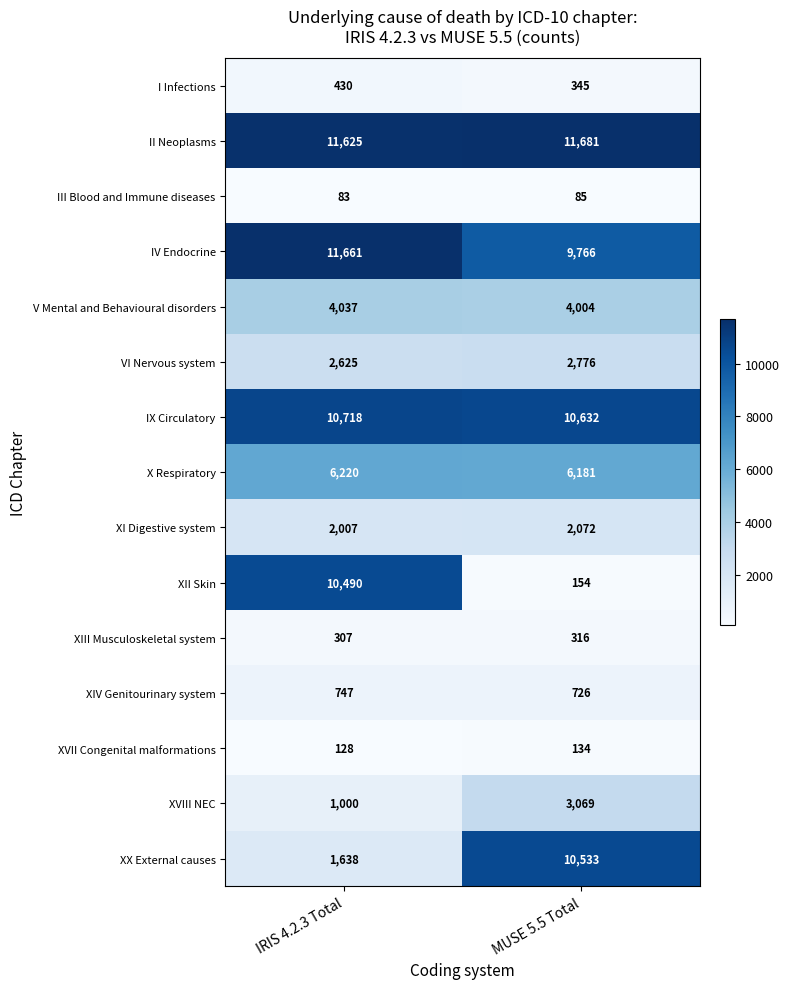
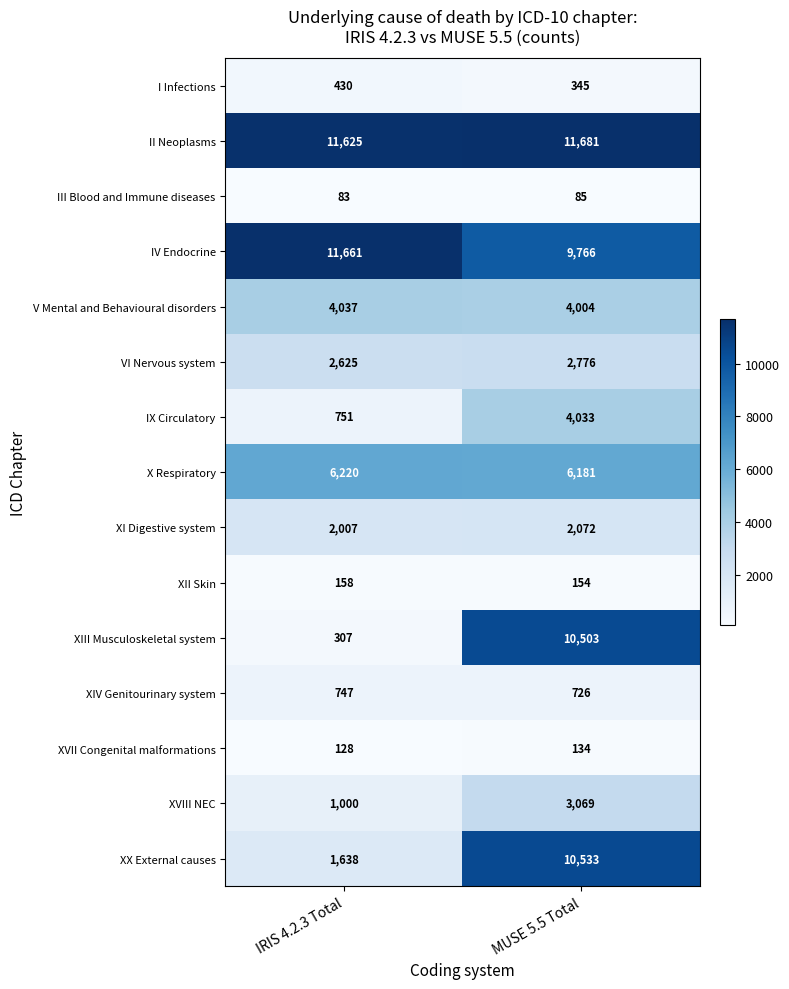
IX Circulatory, IRIS 4.2.3 Total: 10,718 -> 751
IX Circulatory, MUSE 5.5 Total: 10,632 -> 4,033
XII Skin, IRIS 4.2.3 Total: 10,490 -> 158
XIII Musculoskeletal system, MUSE 5.5 Total: 316 -> 10,503
